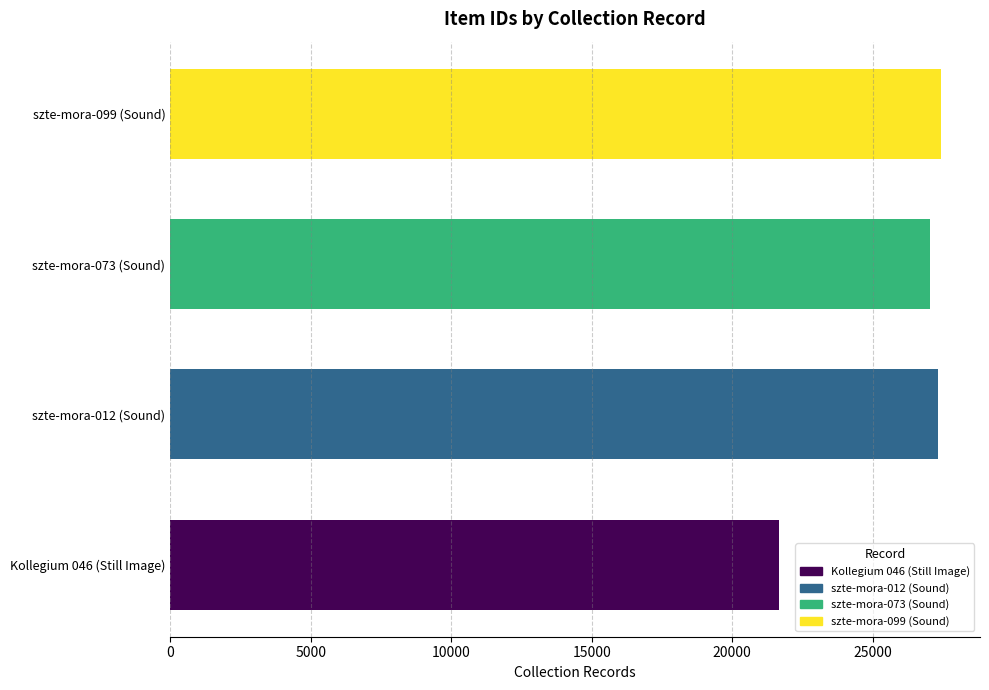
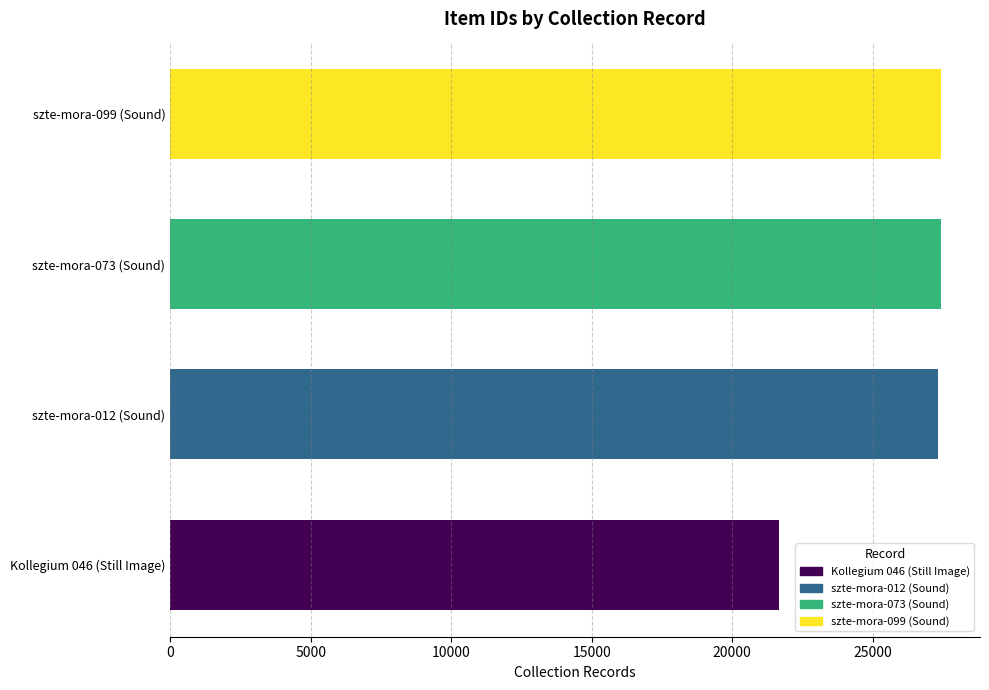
szte-mora-073 (Sound): 27000 -> 27400
